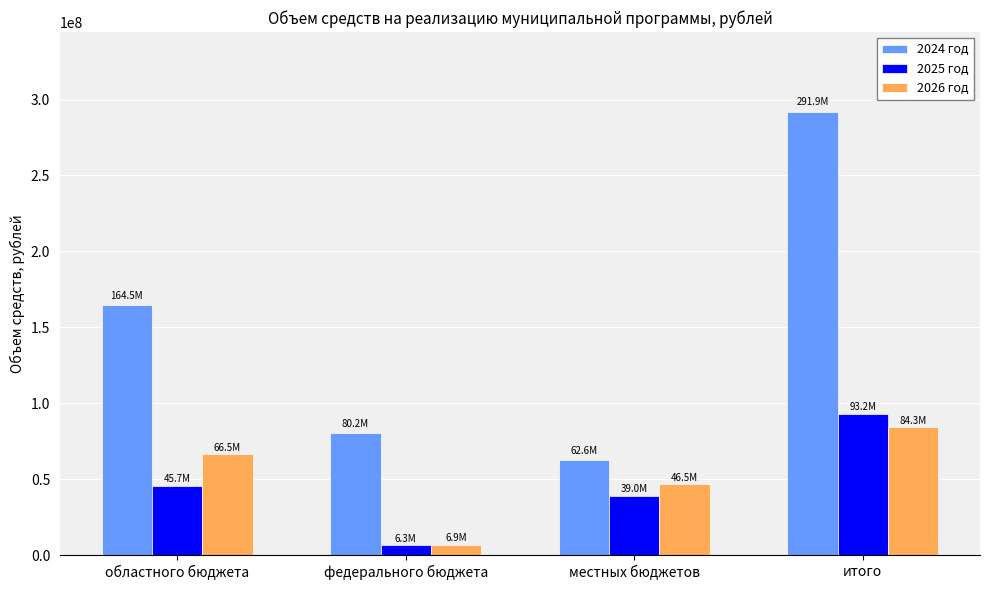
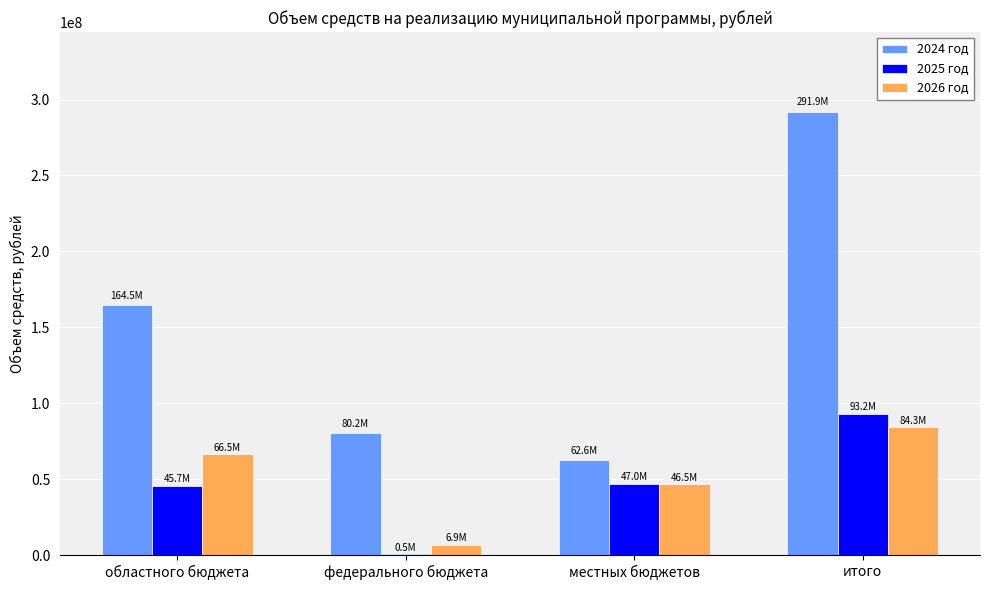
2025 год, федерального бюджета: 6.3M -> 0.5M
2025 год, местных бюджетов: 39.0M -> 47.0M
